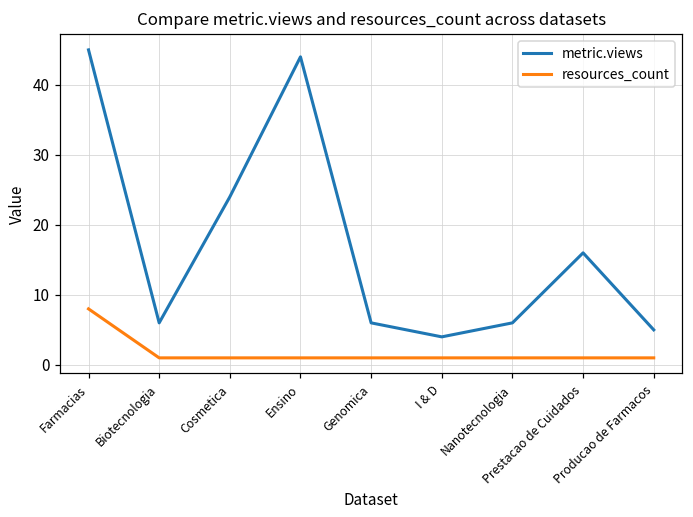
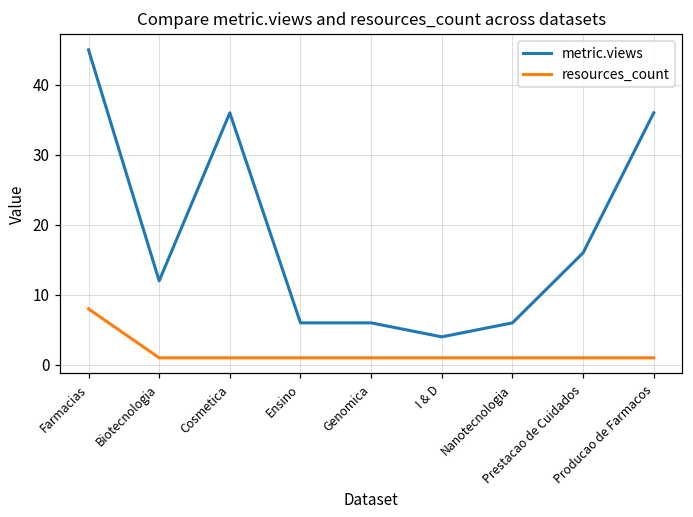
metric.views, Biotecnologia: 6 -> 12
metric.views, Cosmetica: 24 -> 36
metric.views, Ensino: 44 -> 6
metric.views, Producao de Farmacos: 5 -> 36
